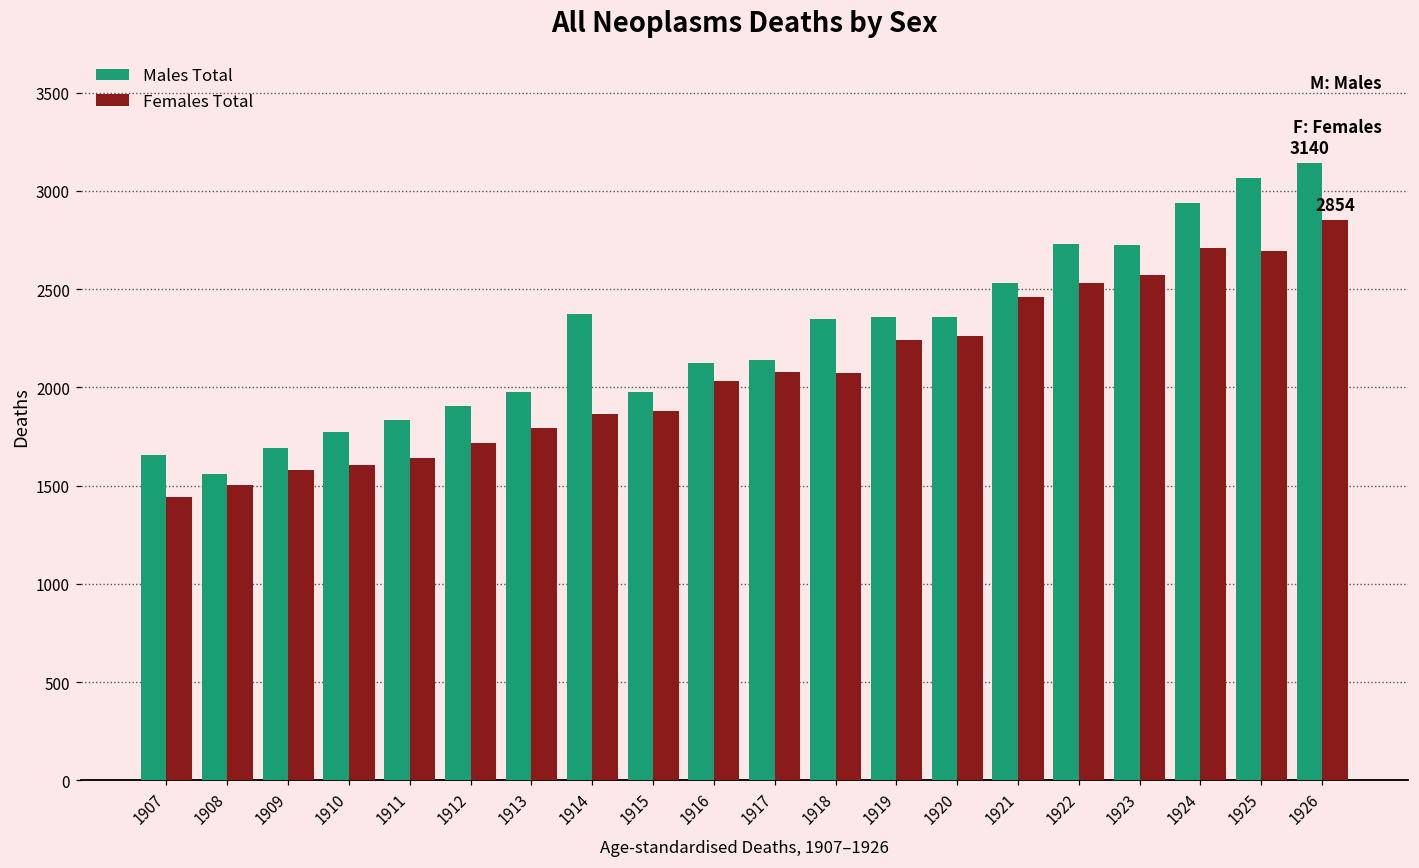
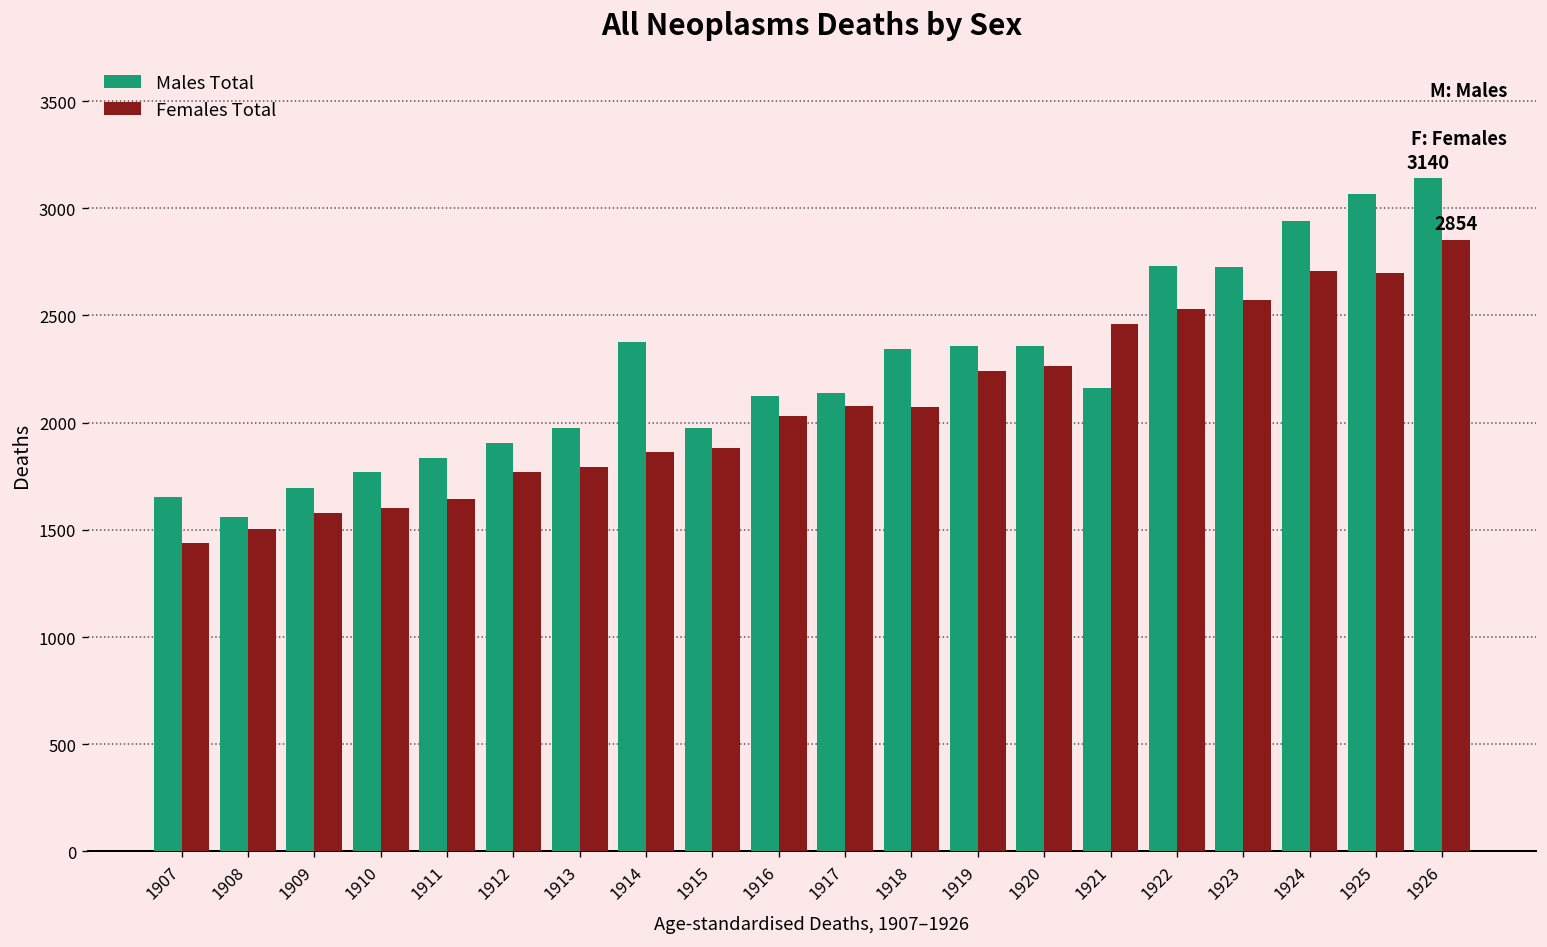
Females Total, 1912: 1720 -> 1770
Males Total, 1921: 2530 -> 2160
